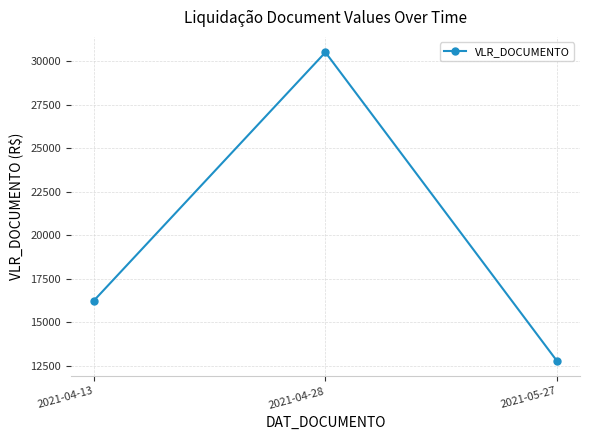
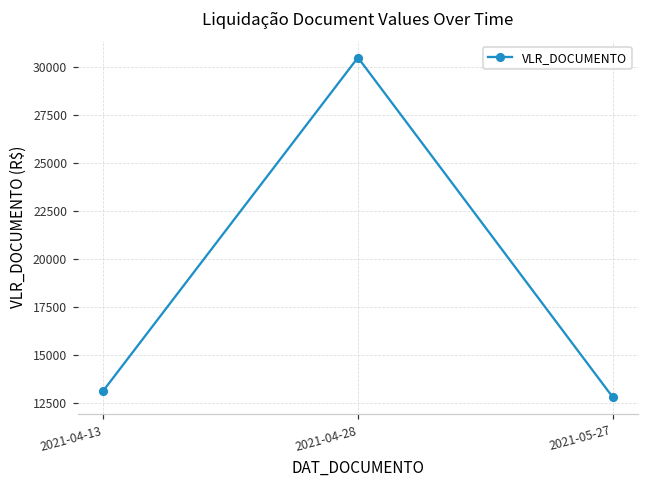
2021-04-13: 16300 -> 13100
